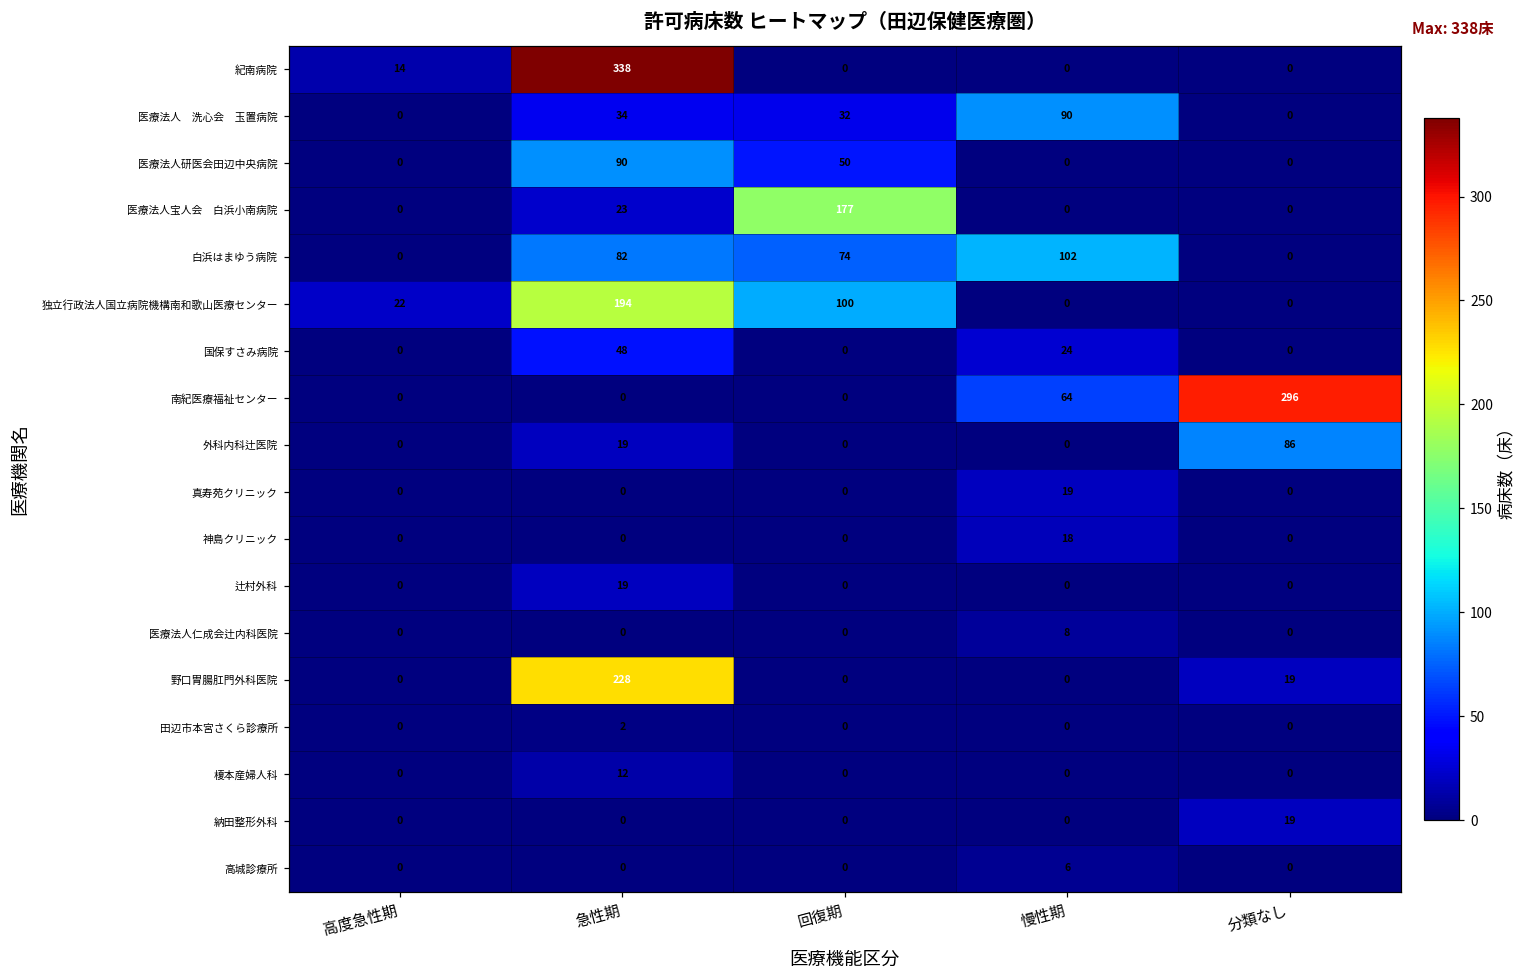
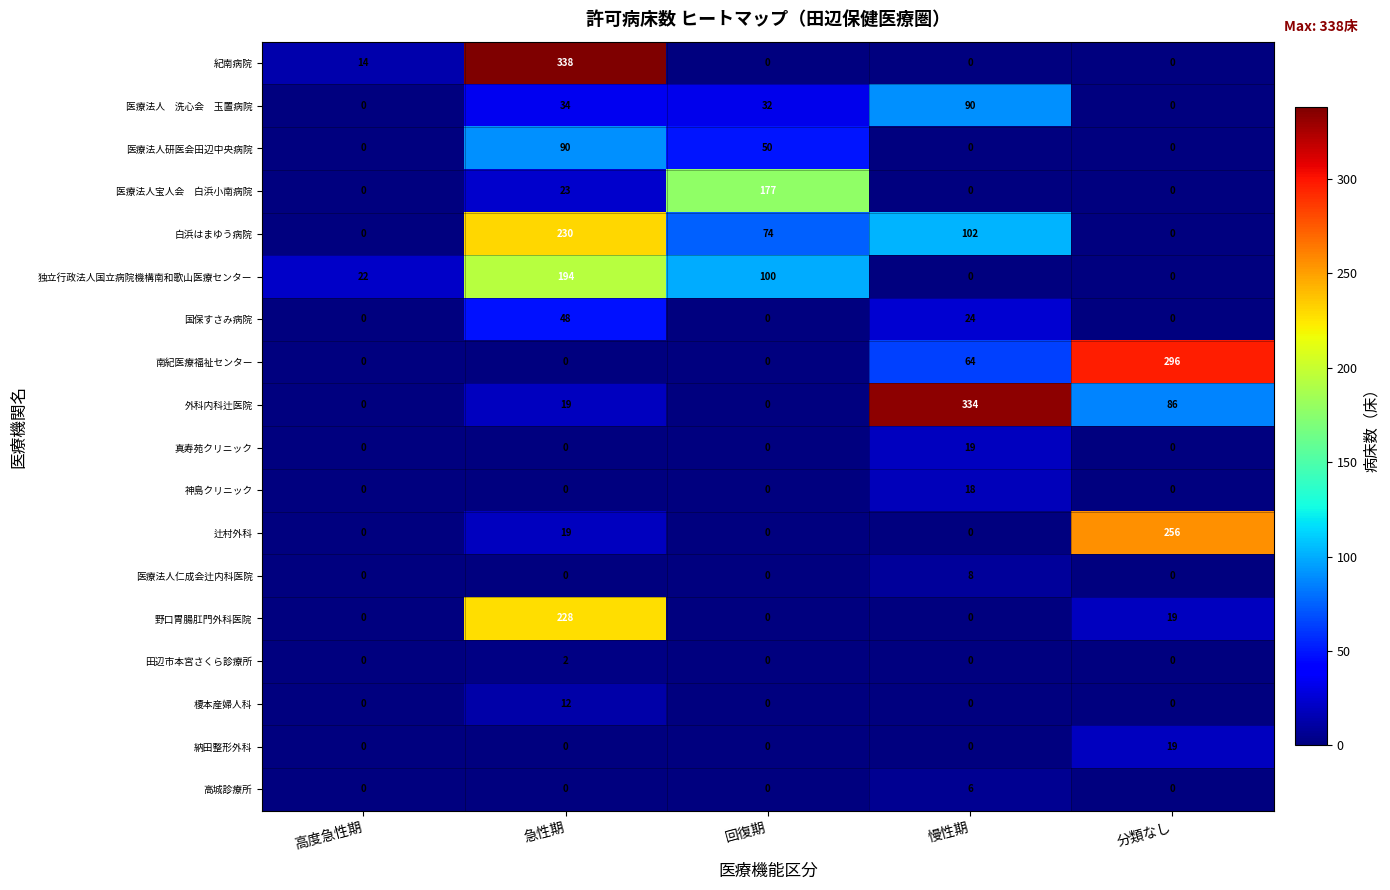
白浜はまゆう病院, 急性期: 82 -> 230
外科内科辻医院, 慢性期: 0 -> 334
辻村外科, 分類なし: 0 -> 256
